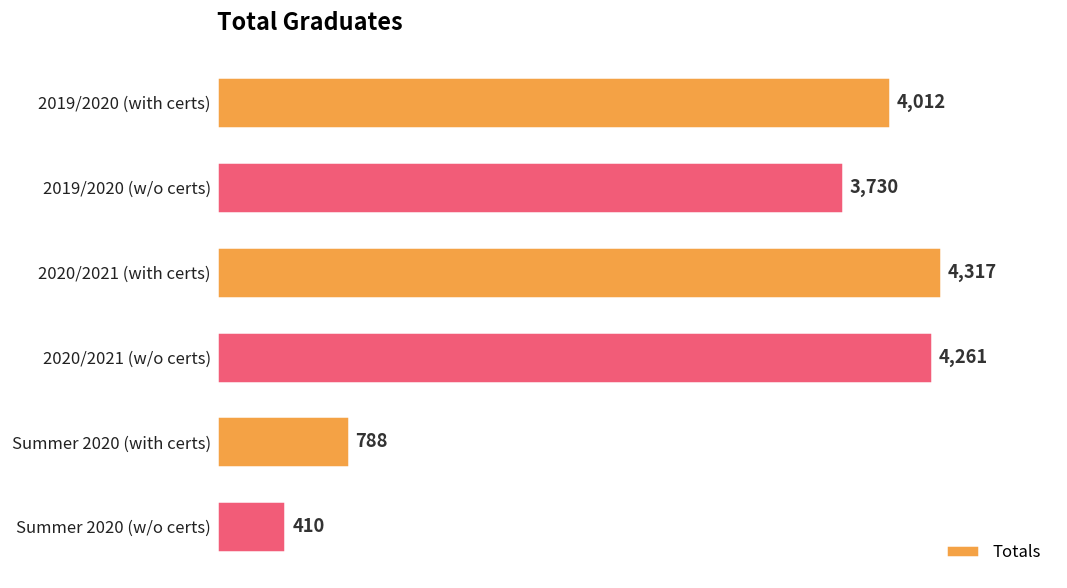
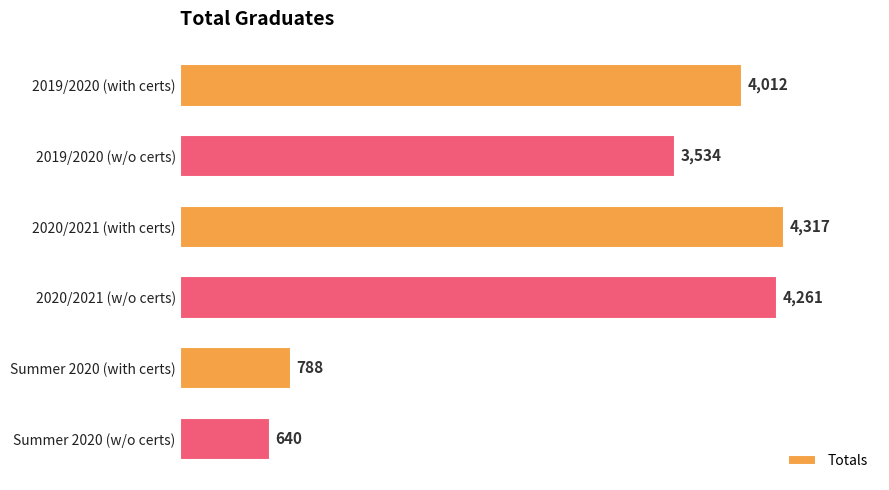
2019/2020 (w/o certs): 3,730 -> 3,534
Summer 2020 (w/o certs): 410 -> 640
